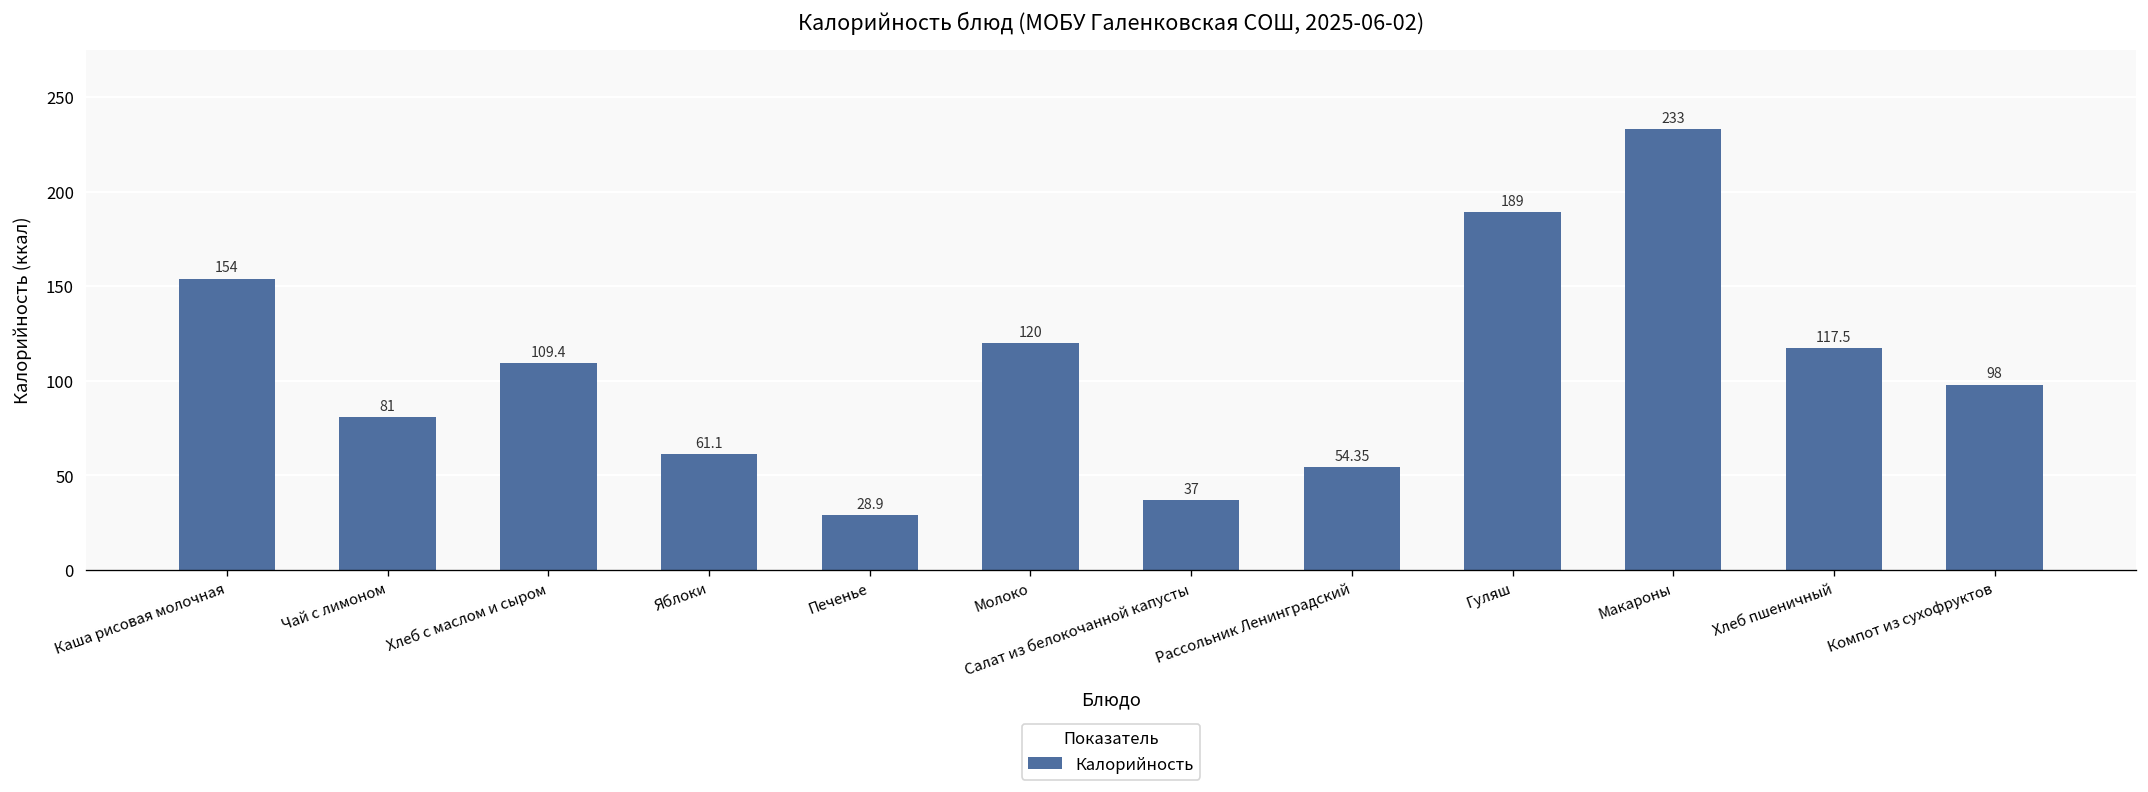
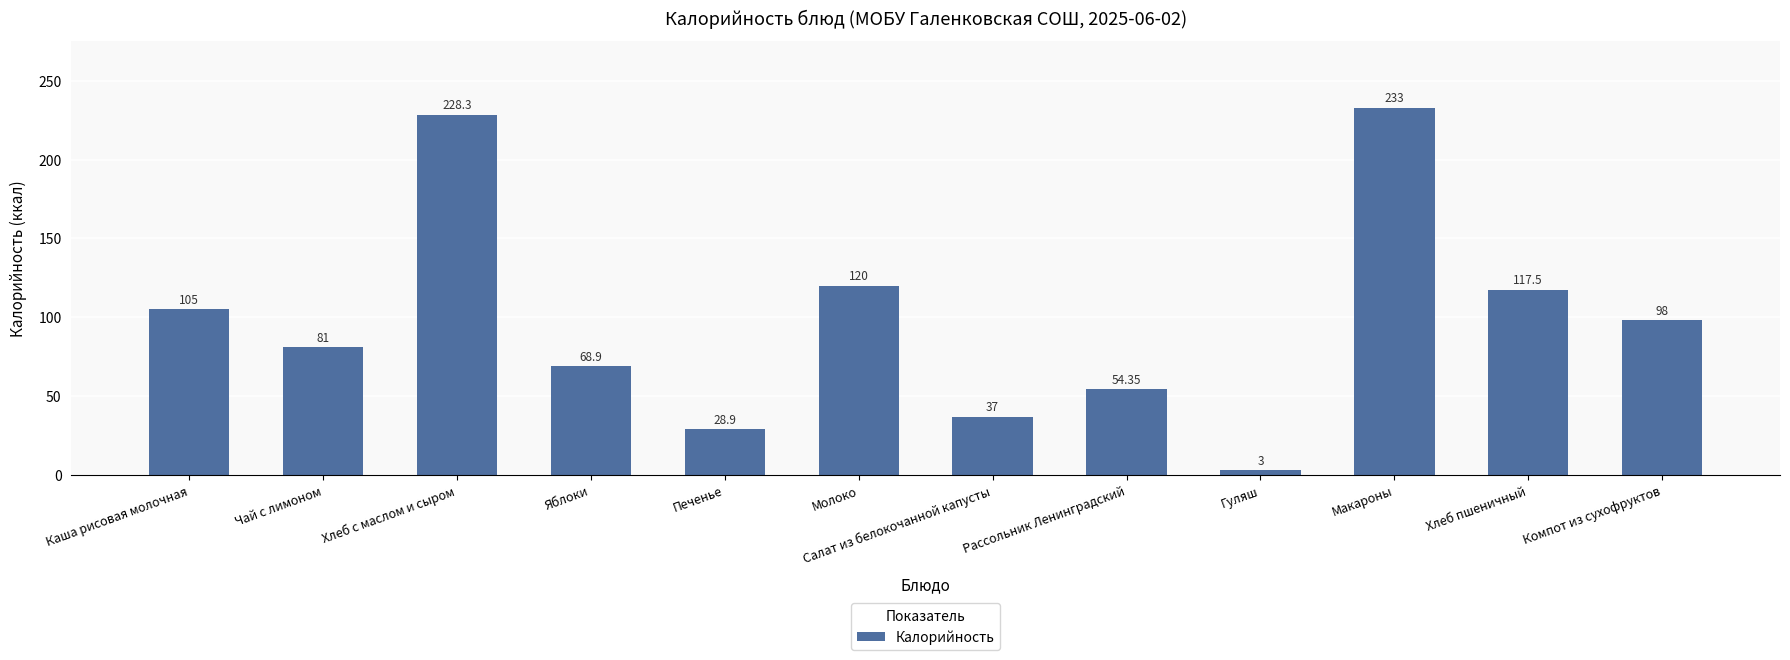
Каша рисовая молочная: 154 -> 105
Хлеб с маслом и сыром: 109.4 -> 228.3
Яблоки: 61.1 -> 68.9
Гуляш: 189 -> 3
